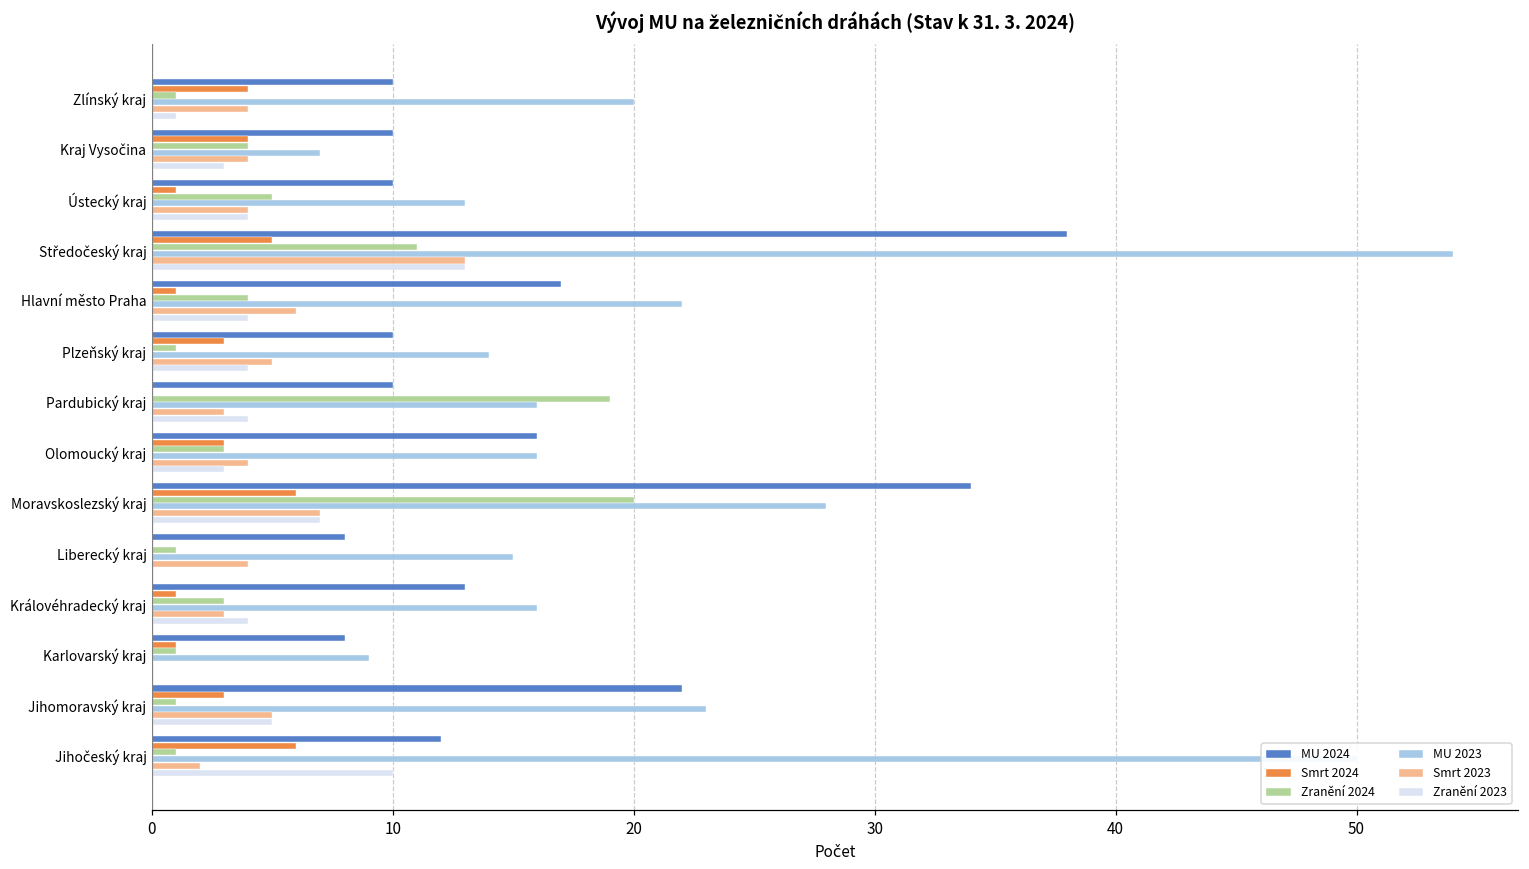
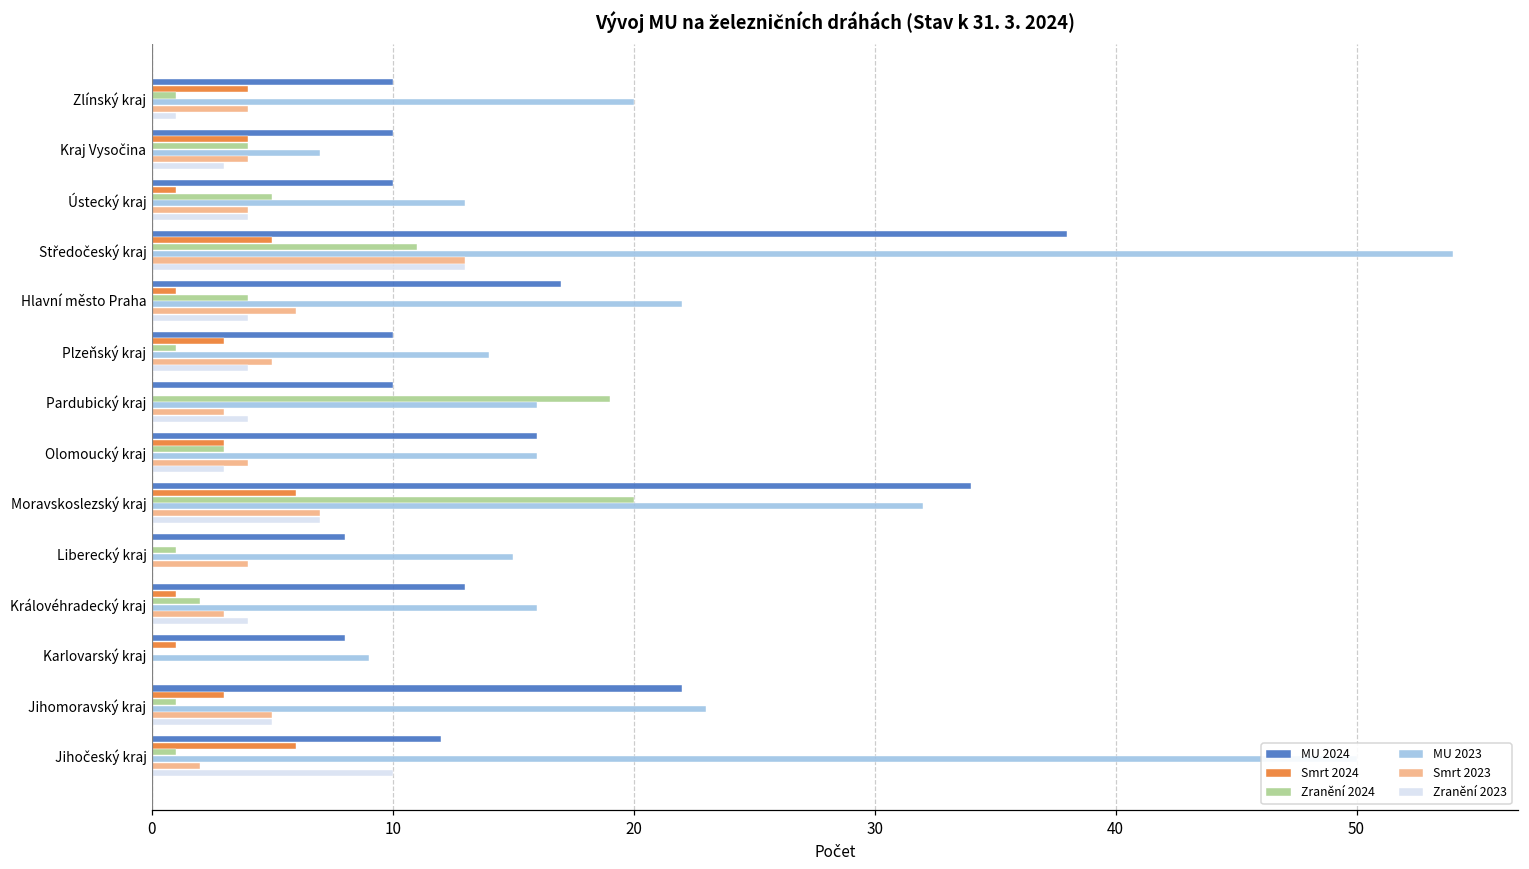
MU 2023, Moravskoslezský kraj: 28 -> 32
Zranění 2024, Královéhradecký kraj: 3 -> 2
Zranění 2024, Karlovarský kraj: 1 -> 0
